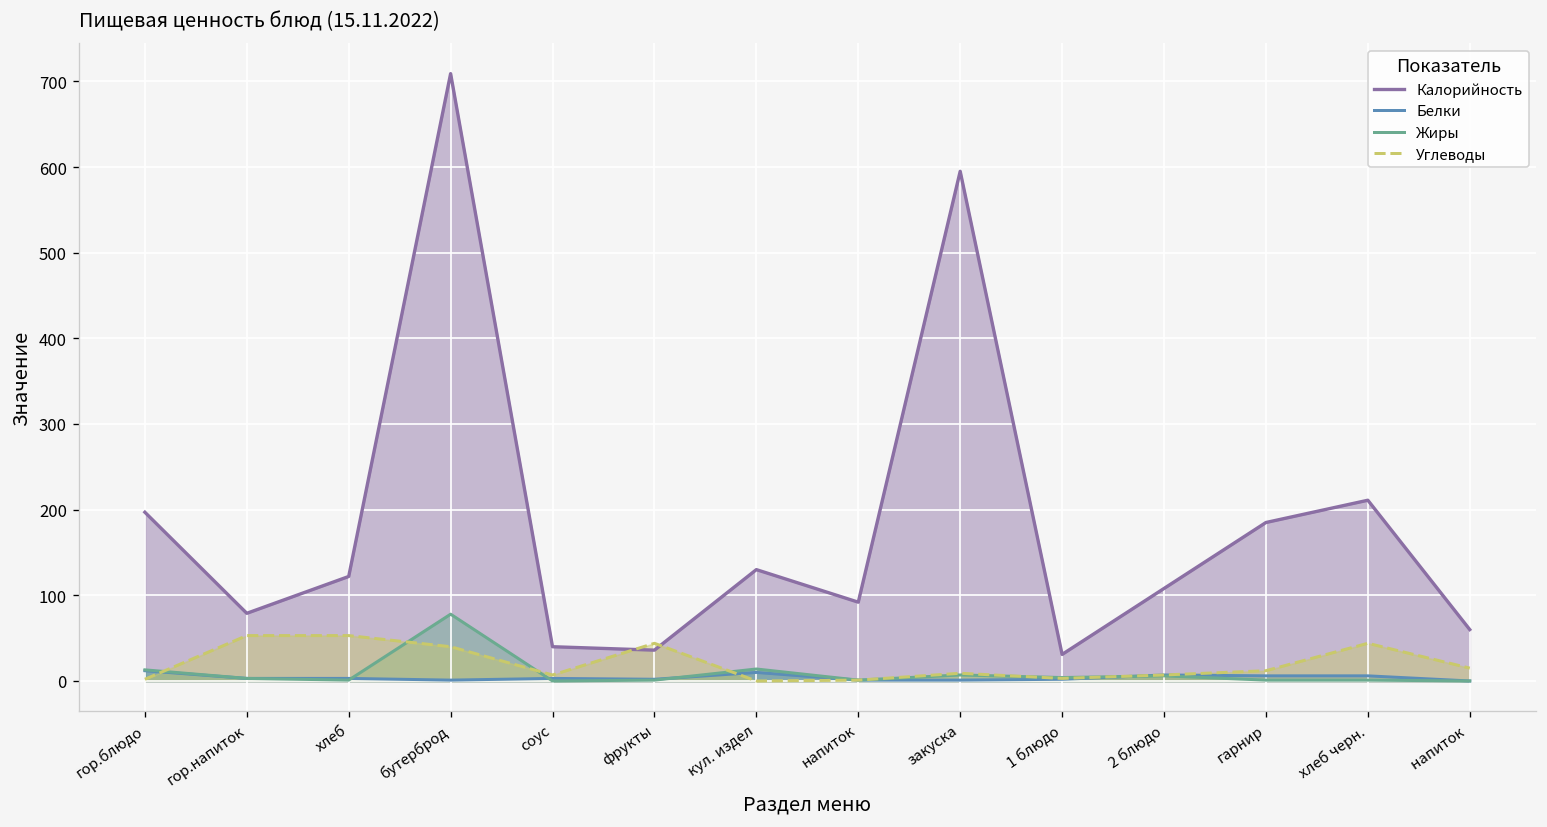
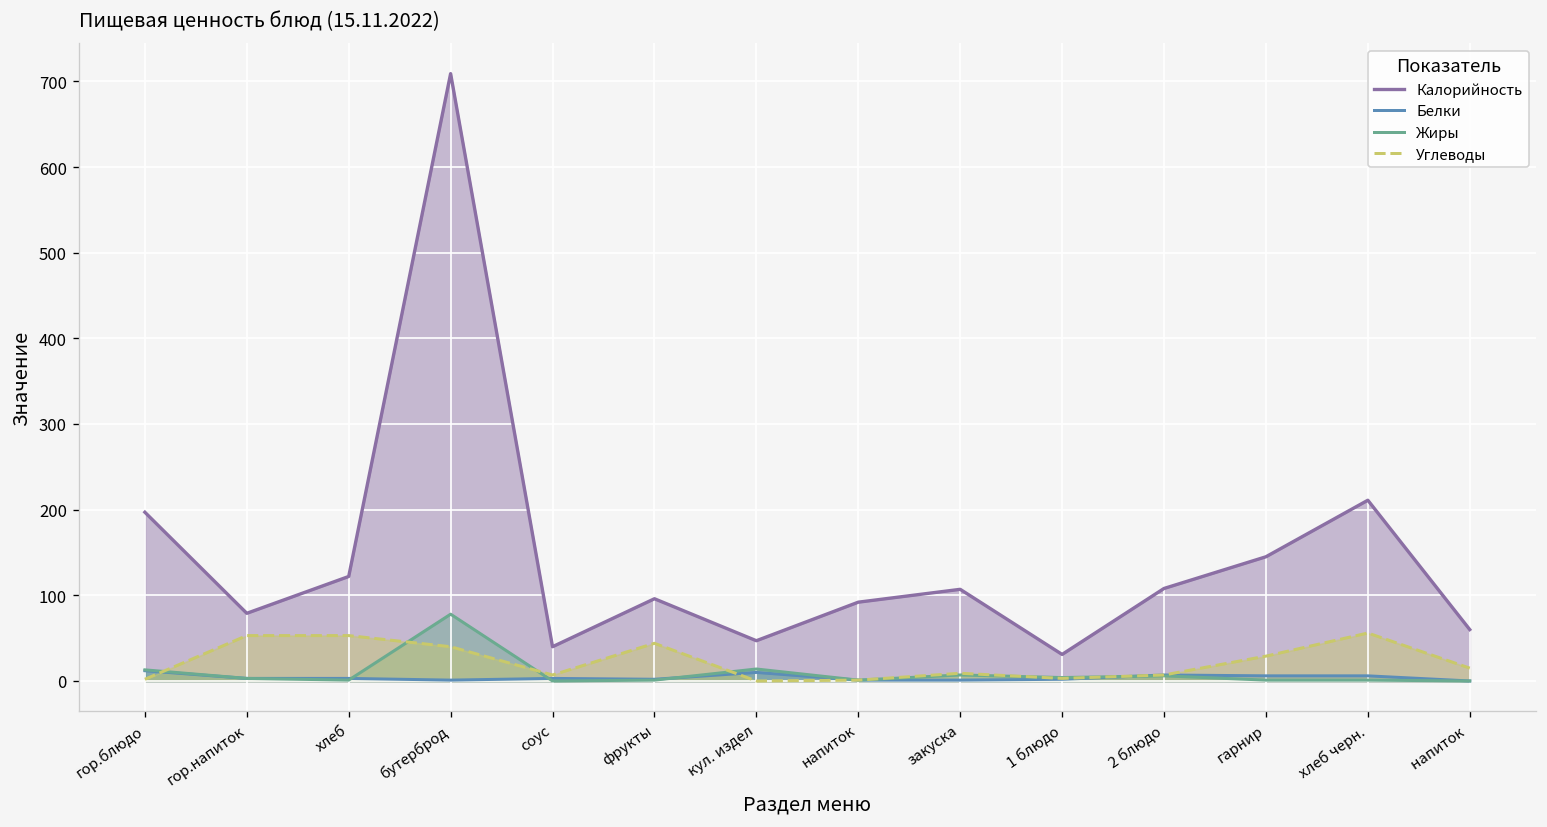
Калорийность, фрукты: 40 -> 100
Калорийность, кул. издел: 130 -> 50
Калорийность, закуска: 600 -> 110
Калорийность, гарнир: 190 -> 150
Углеводы, гарнир: 10 -> 30
Углеводы, хлеб черн.: 40 -> 60
